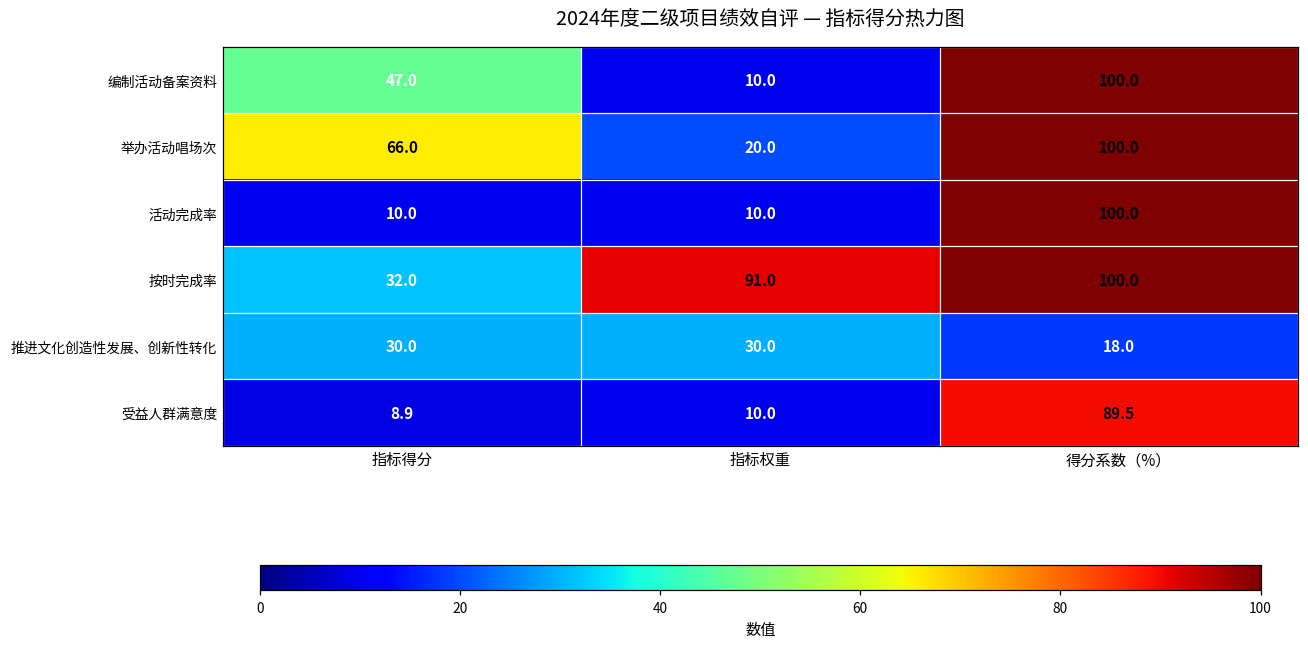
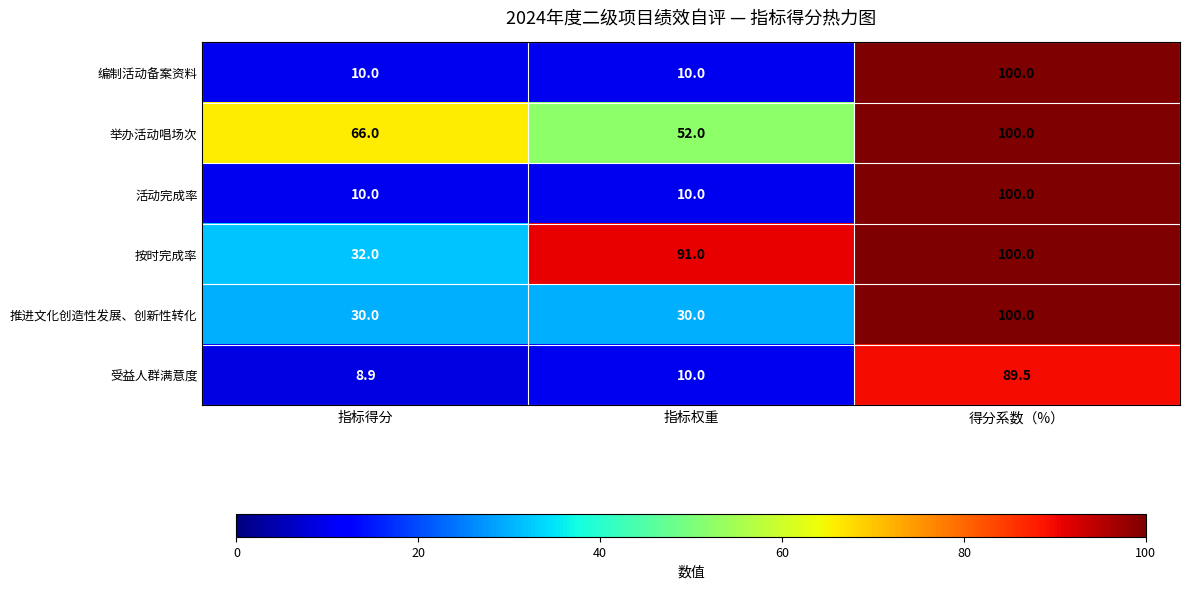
编制活动备案资料, 指标得分: 47.0 -> 10.0
举办活动唱场次, 指标权重: 20.0 -> 52.0
推进文化创造性发展、创新性转化, 得分系数（%）: 18.0 -> 100.0
